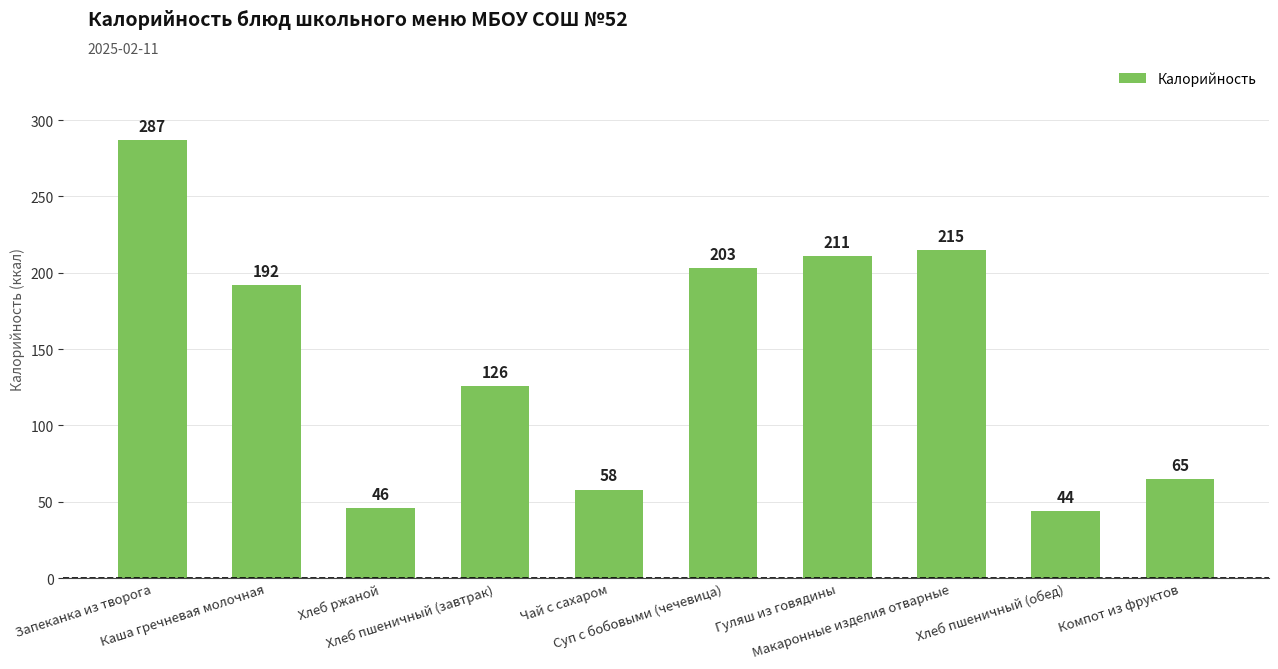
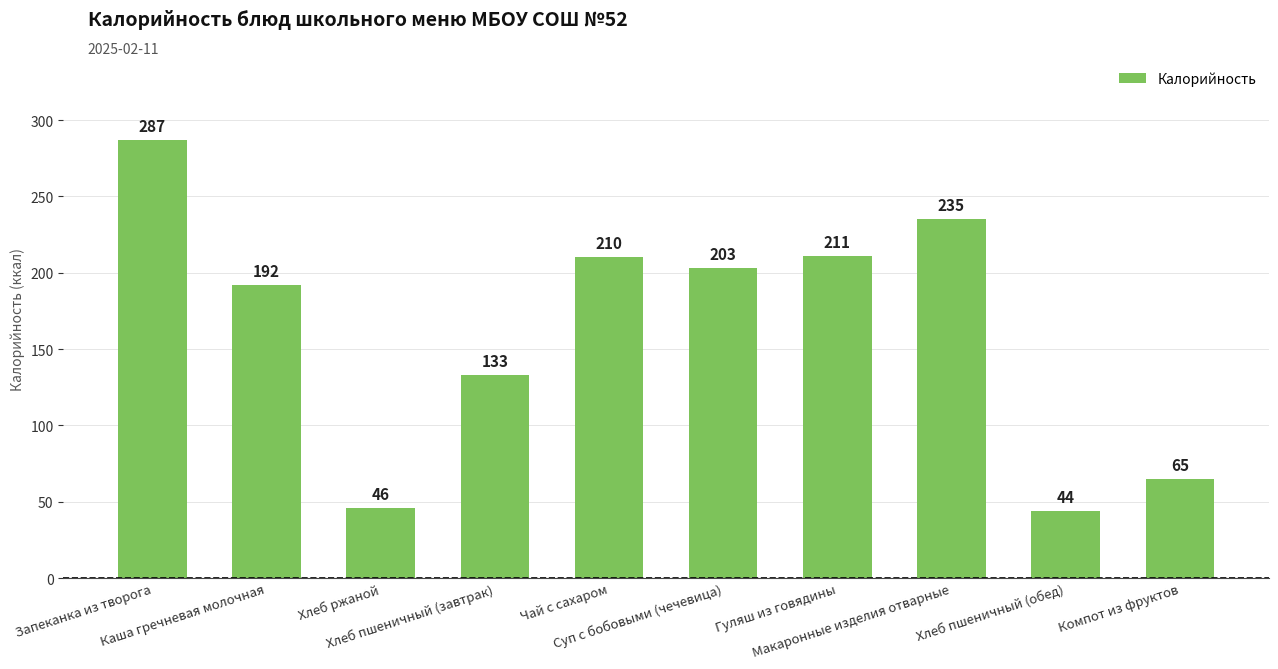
Хлеб пшеничный (завтрак): 126 -> 133
Чай с сахаром: 58 -> 210
Макаронные изделия отварные: 215 -> 235
